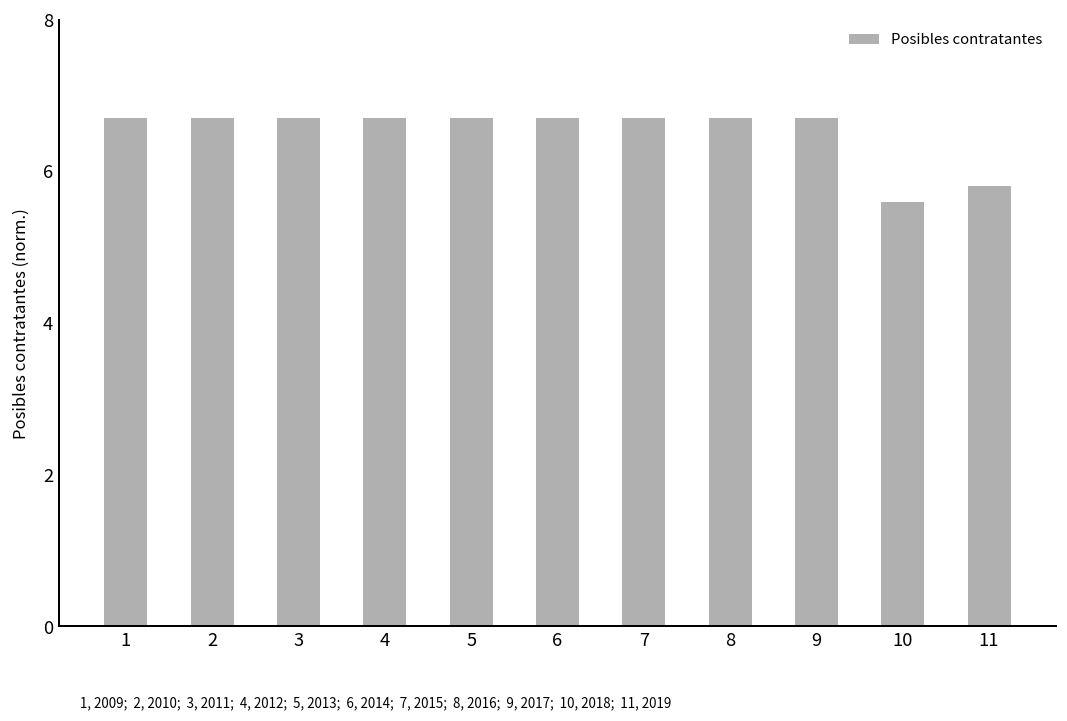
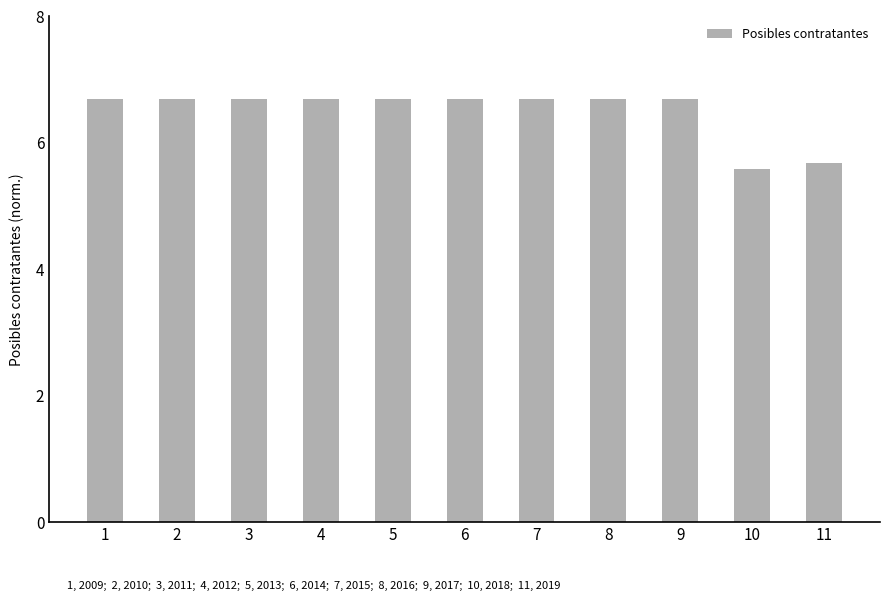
11: 5.8 -> 5.7
